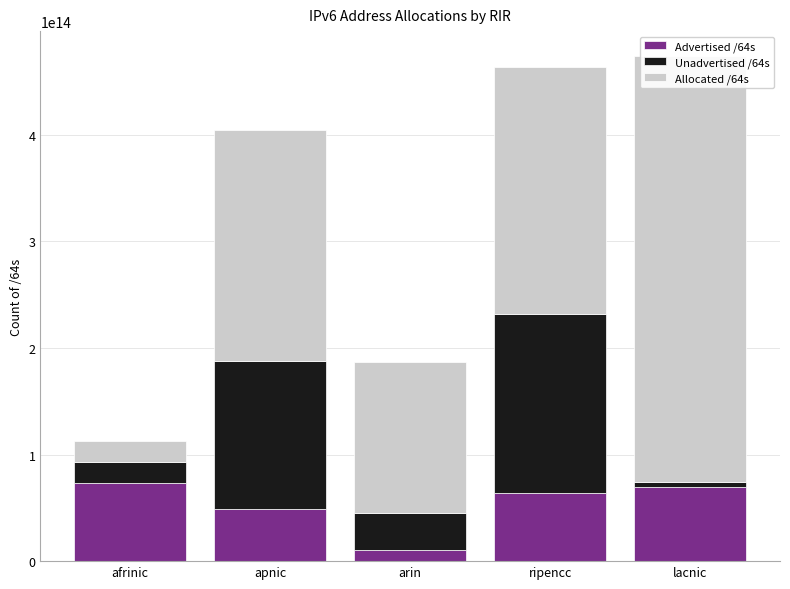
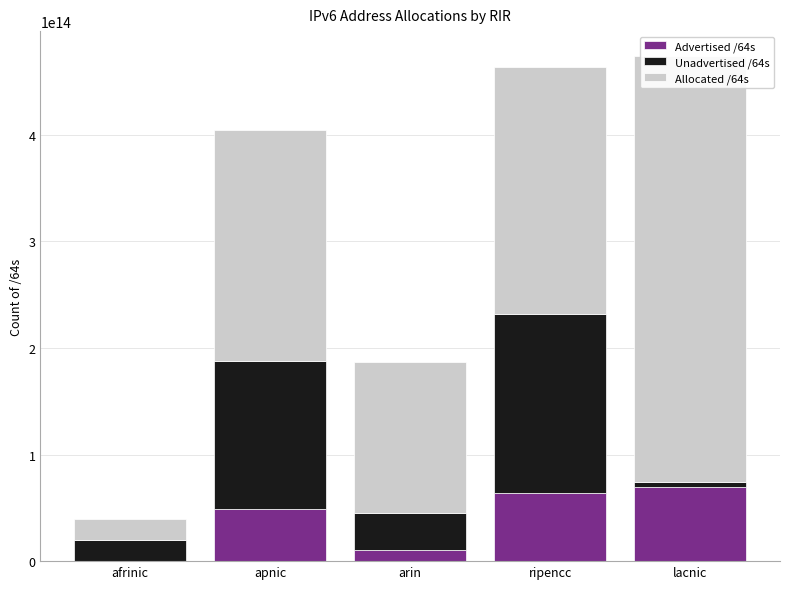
Advertised /64s, afrinic: 73000000000000 -> 0
